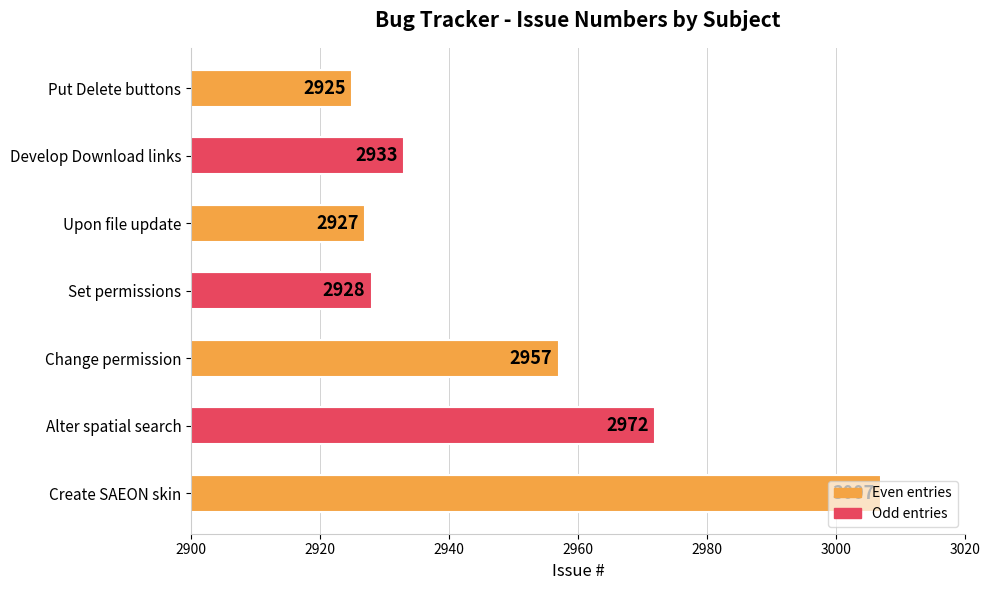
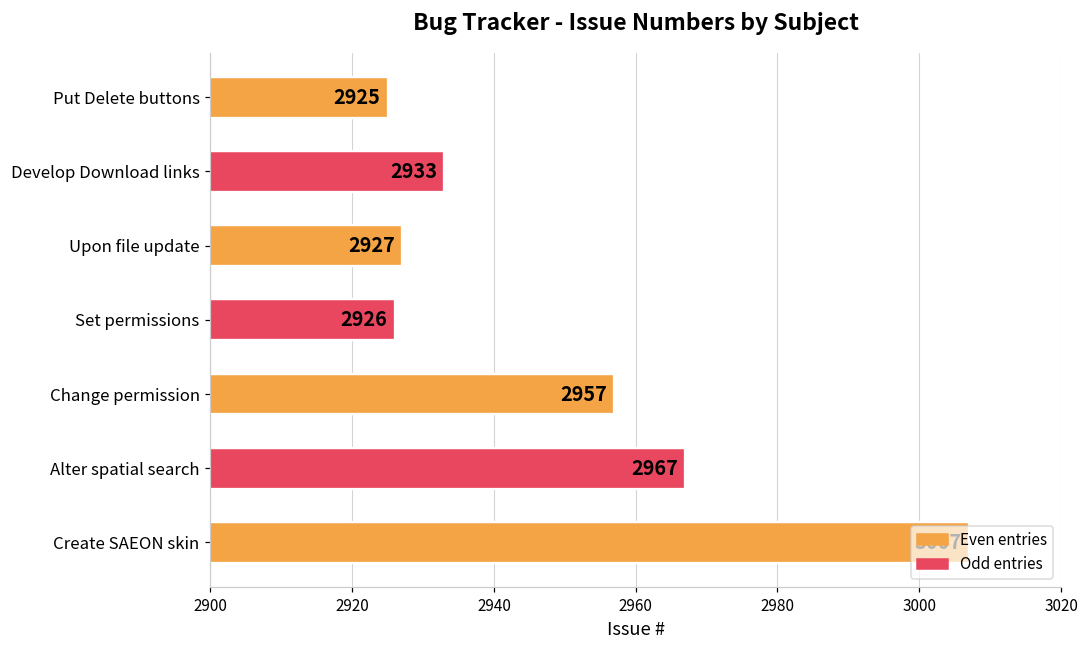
Set permissions: 2928 -> 2926
Alter spatial search: 2972 -> 2967
